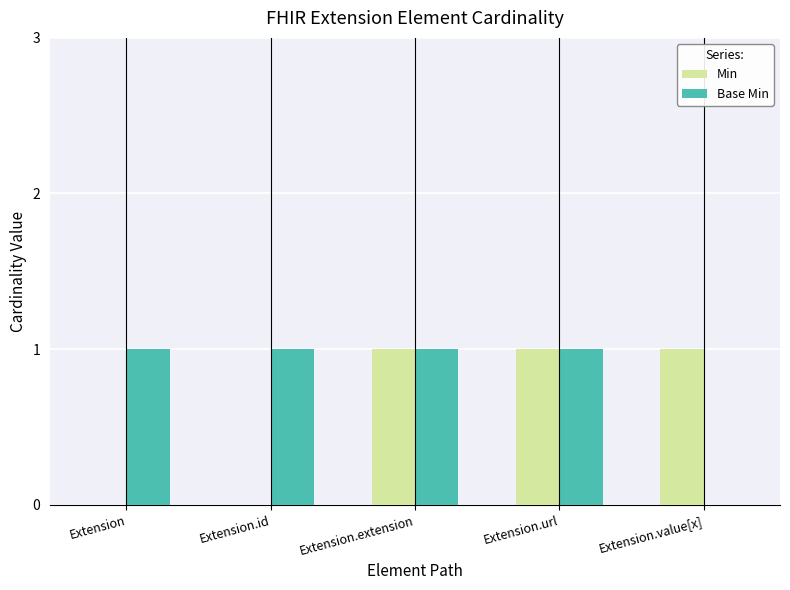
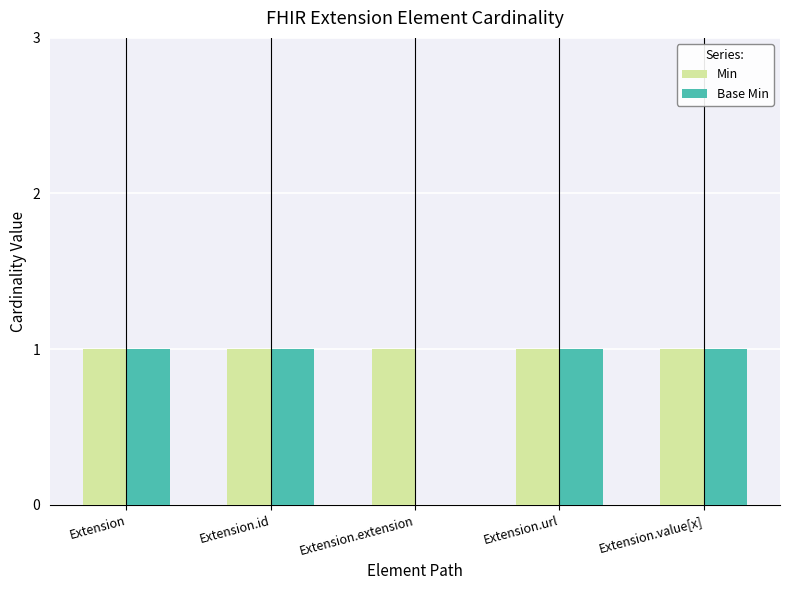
Min, Extension: 0 -> 1
Min, Extension.id: 0 -> 1
Base Min, Extension.extension: 1 -> 0
Base Min, Extension.value[x]: 0 -> 1
